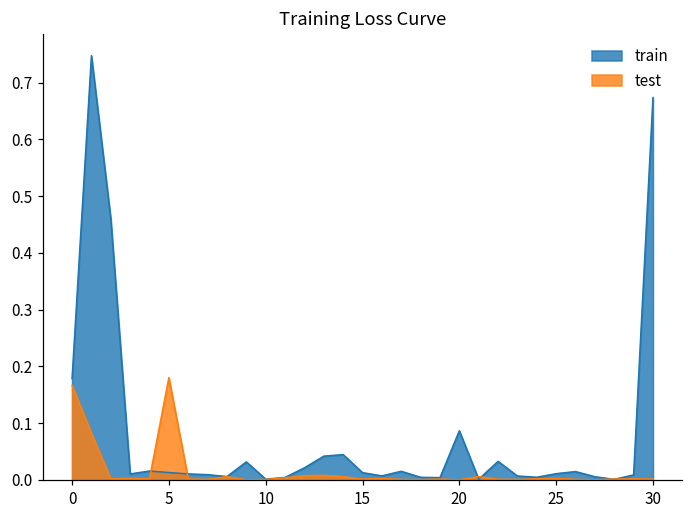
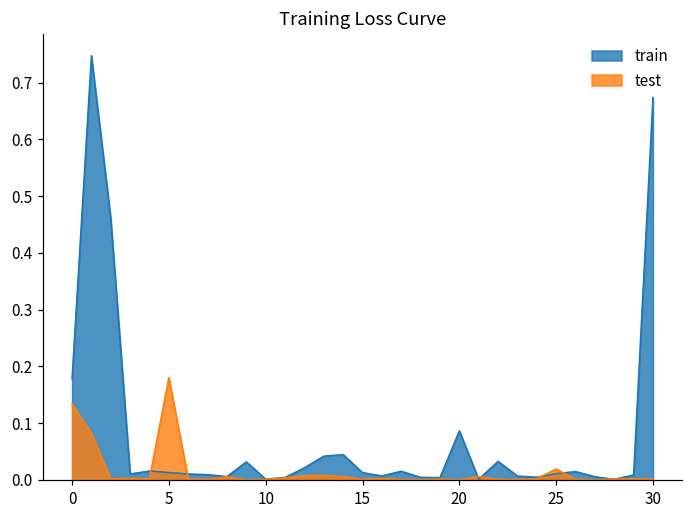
test, 0: 0.17 -> 0.13
test, 25: 0.00 -> 0.02
